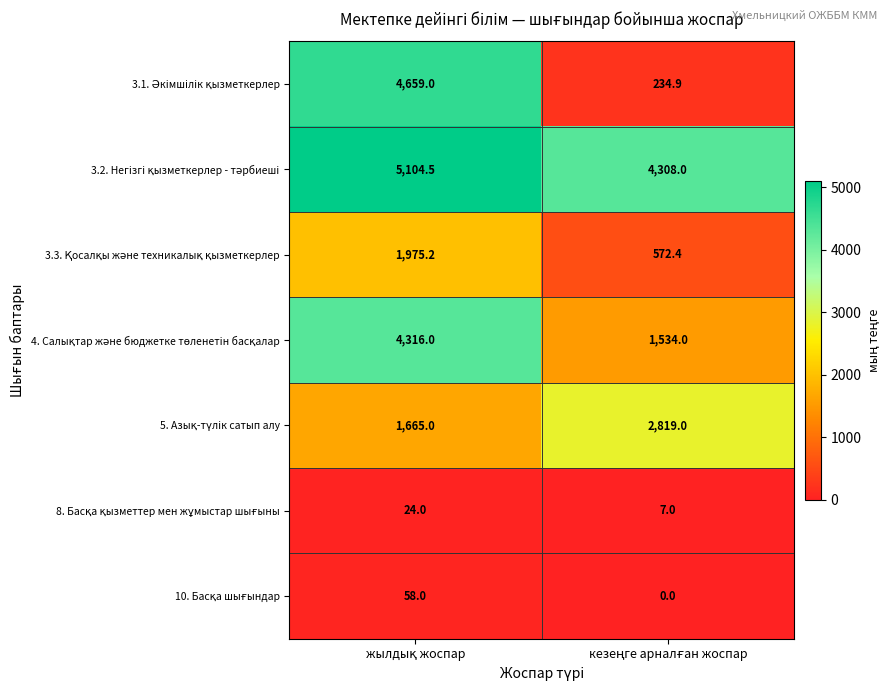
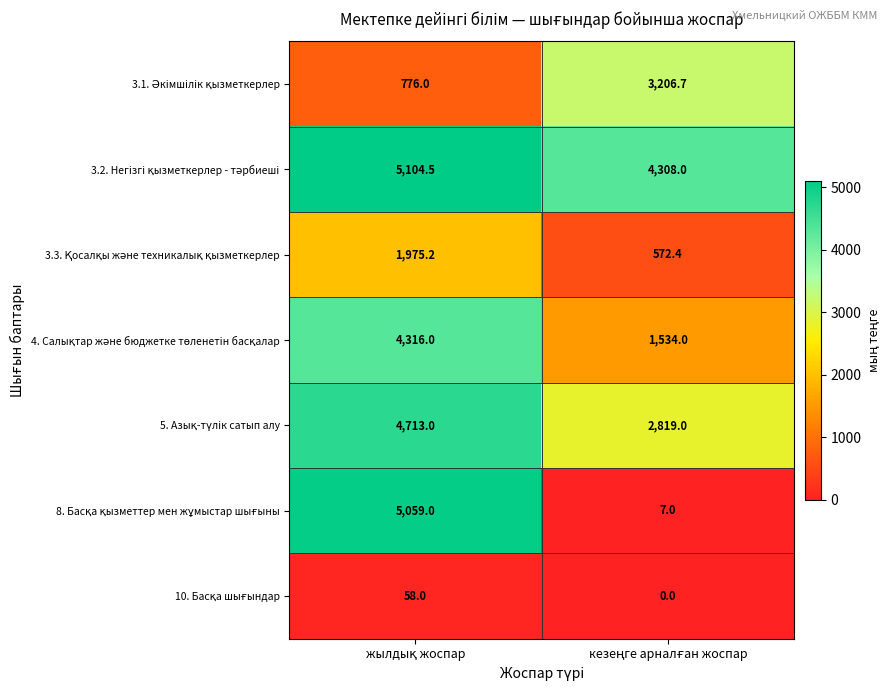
3.1. Әкімшілік қызметкерлер, жылдық жоспар: 4,659.0 -> 776.0
3.1. Әкімшілік қызметкерлер, кезеңге арналған жоспар: 234.9 -> 3,206.7
5. Азық-түлік сатып алу, жылдық жоспар: 1,665.0 -> 4,713.0
8. Басқа қызметтер мен жұмыстар шығыны, жылдық жоспар: 24.0 -> 5,059.0
